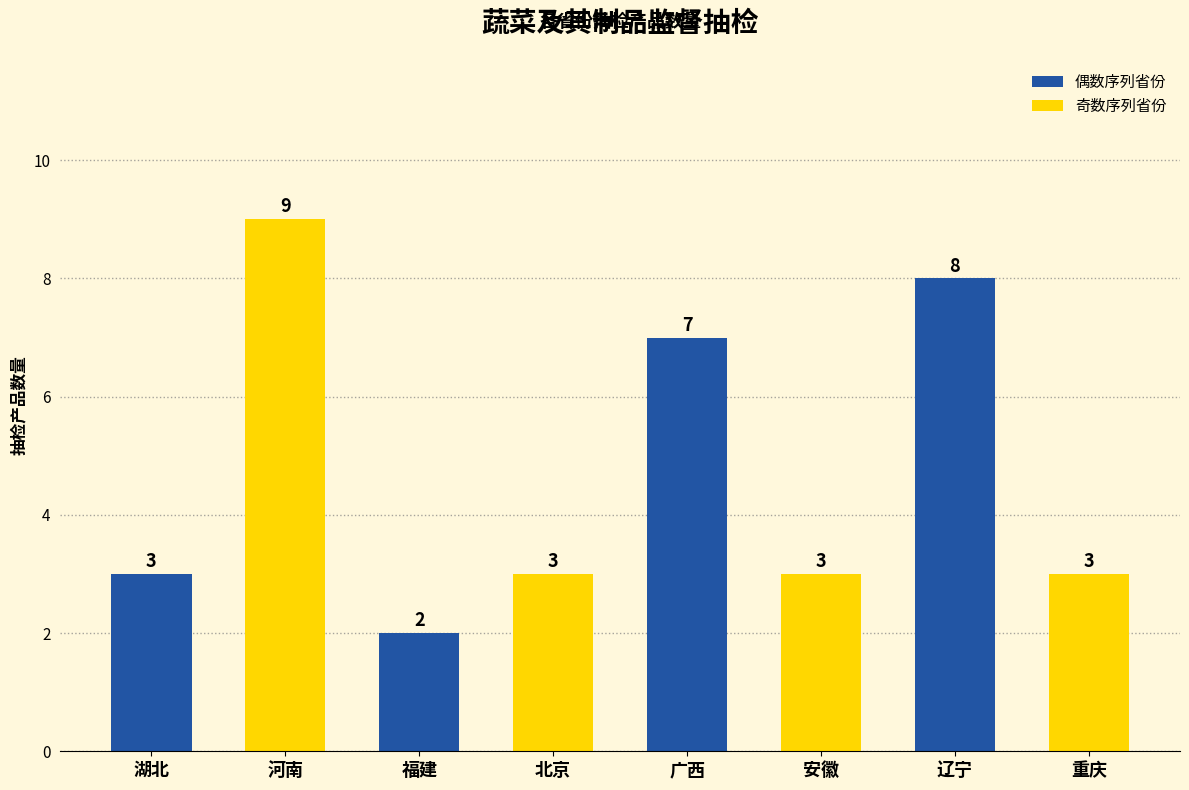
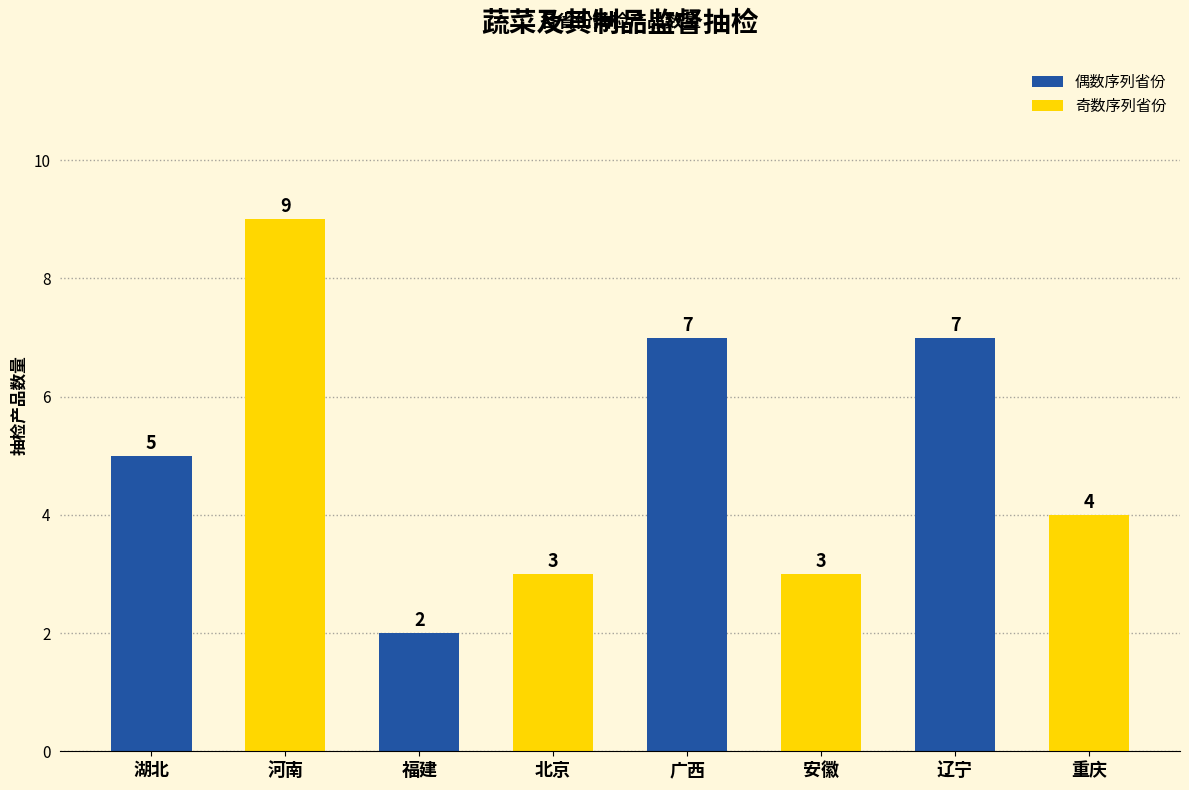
湖北: 3 -> 5
辽宁: 8 -> 7
重庆: 3 -> 4
